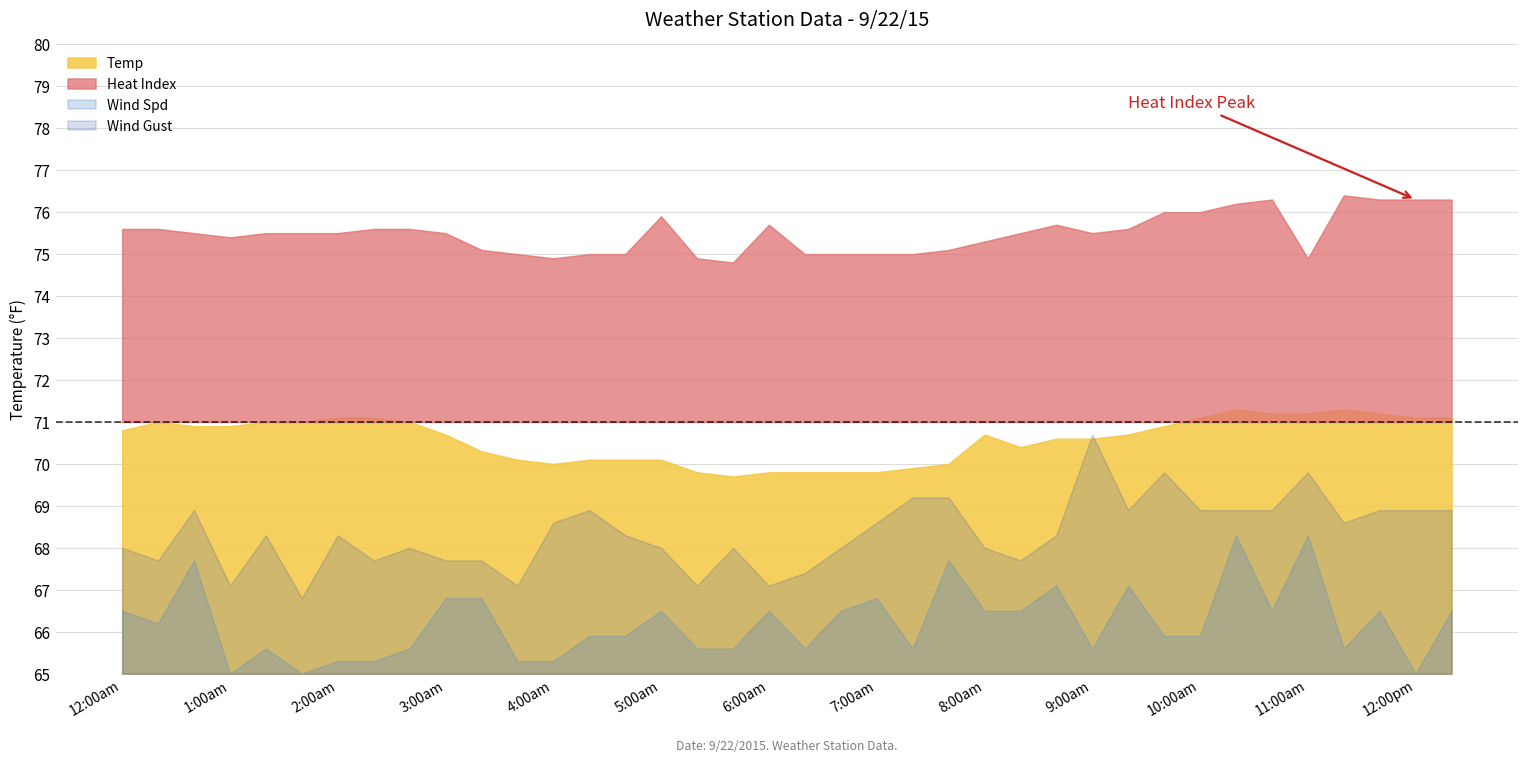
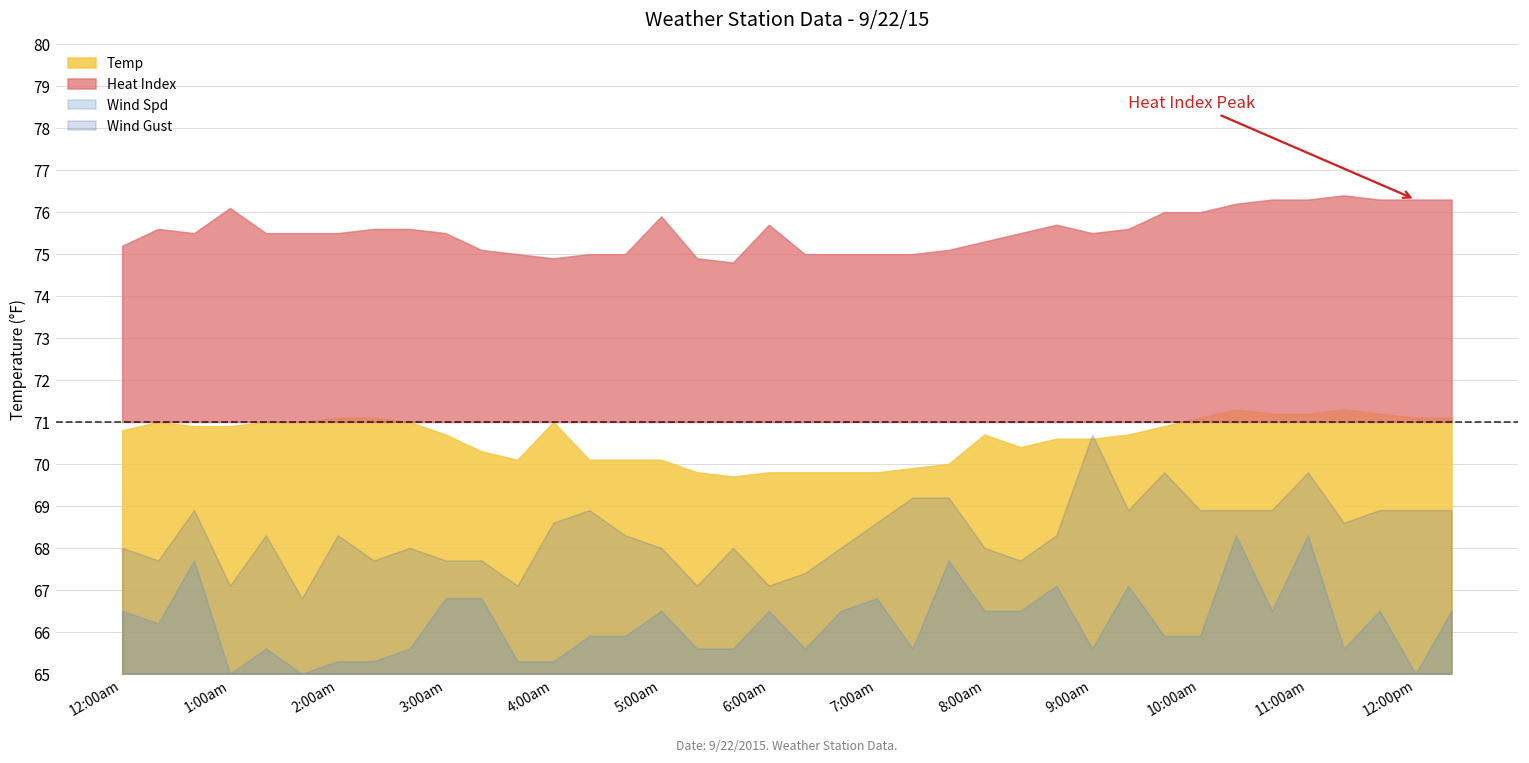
Heat Index, 12:00am: 75.6 -> 75.2
Heat Index, 1:00am: 75.4 -> 76.1
Temp, 4:00am: 70 -> 71
Heat Index, 11:00am: 74.9 -> 76.3
